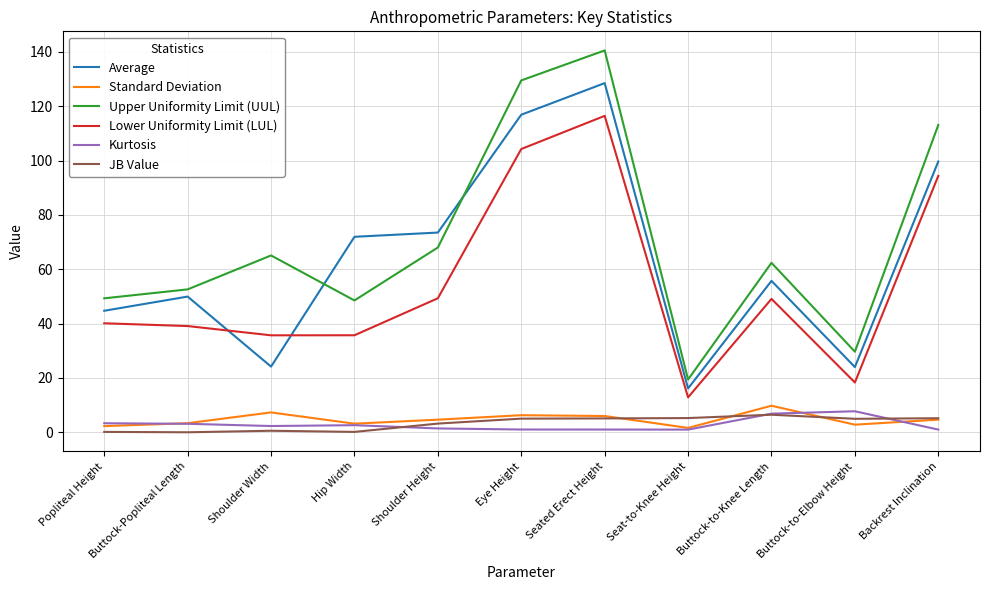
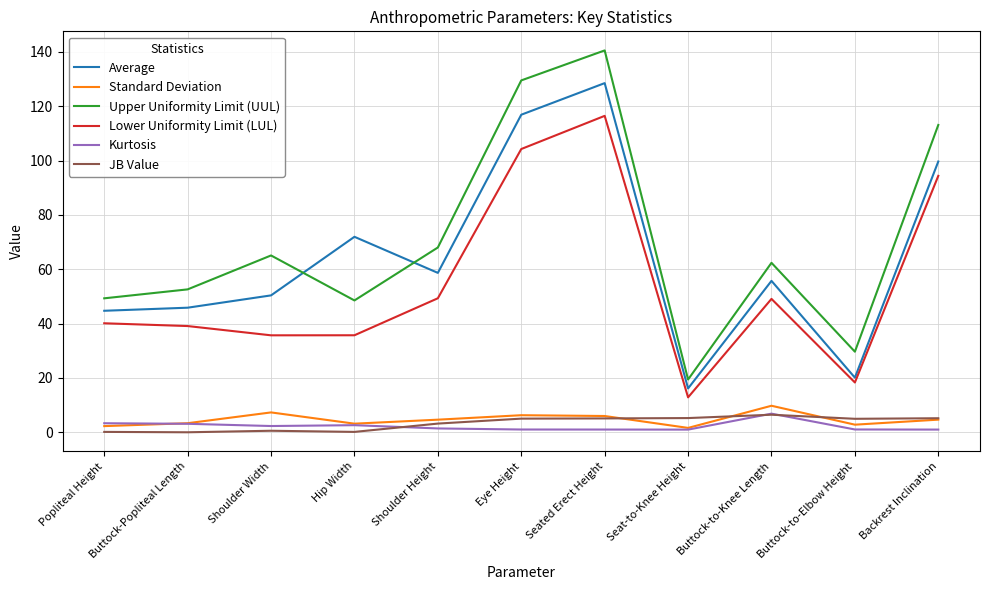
Average, Buttock-Popliteal Length: 50 -> 46
Average, Shoulder Width: 24 -> 50
Average, Shoulder Height: 74 -> 59
Average, Buttock-to-Elbow Height: 24 -> 20
Kurtosis, Buttock-to-Elbow Height: 8 -> 1
